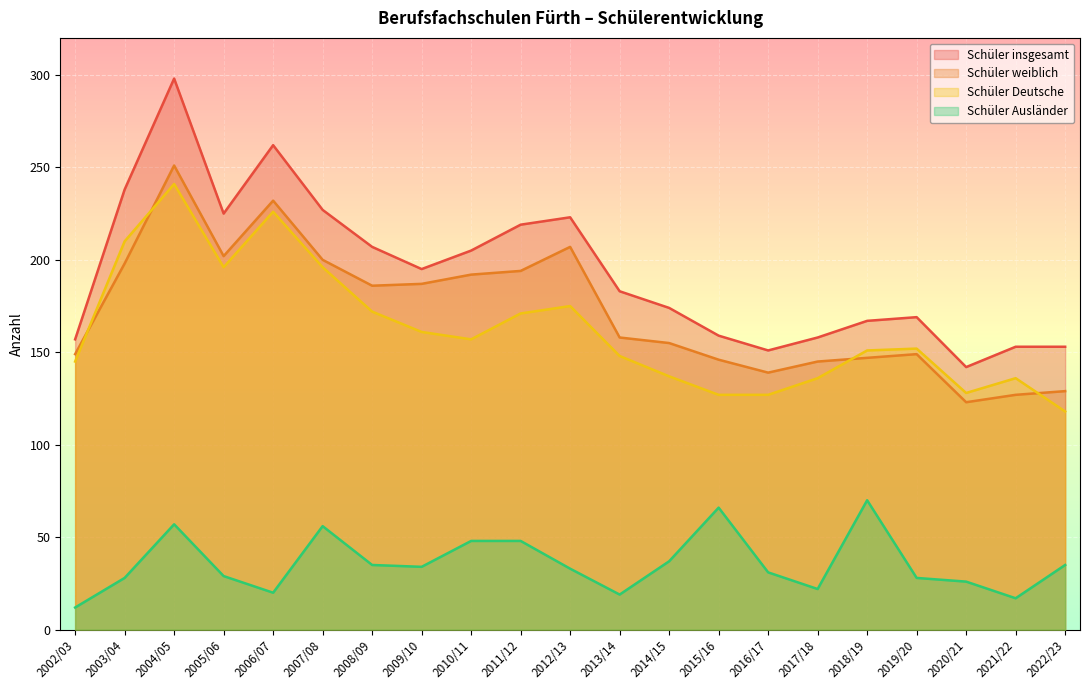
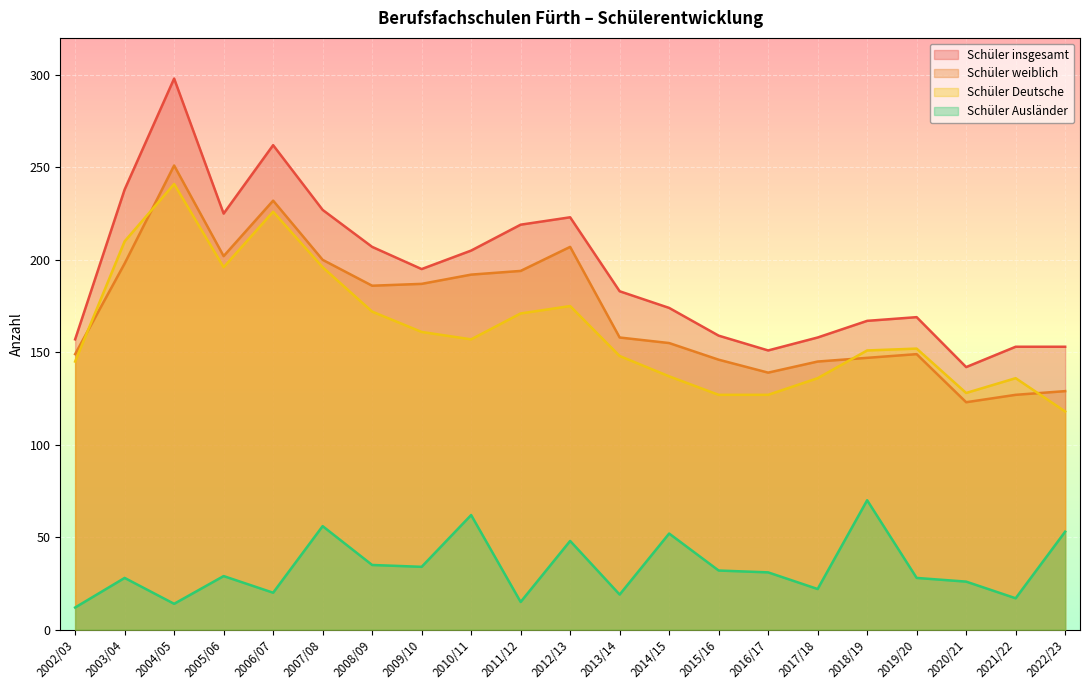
Schüler Ausländer, 2004/05: 57 -> 14
Schüler Ausländer, 2010/11: 48 -> 62
Schüler Ausländer, 2011/12: 48 -> 15
Schüler Ausländer, 2012/13: 33 -> 48
Schüler Ausländer, 2014/15: 37 -> 52
Schüler Ausländer, 2015/16: 66 -> 32
Schüler Ausländer, 2022/23: 35 -> 53
